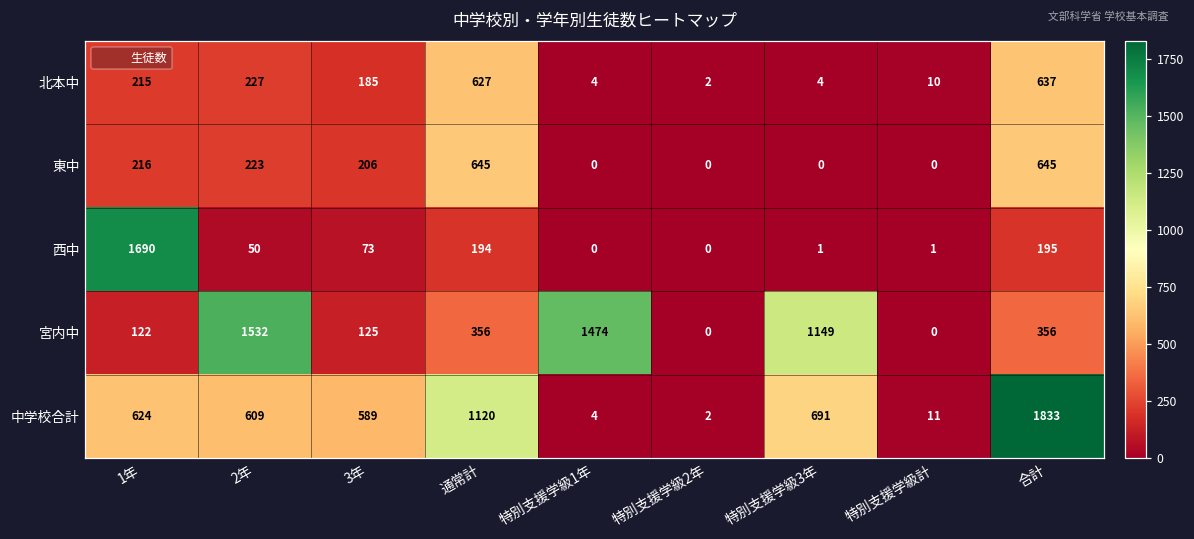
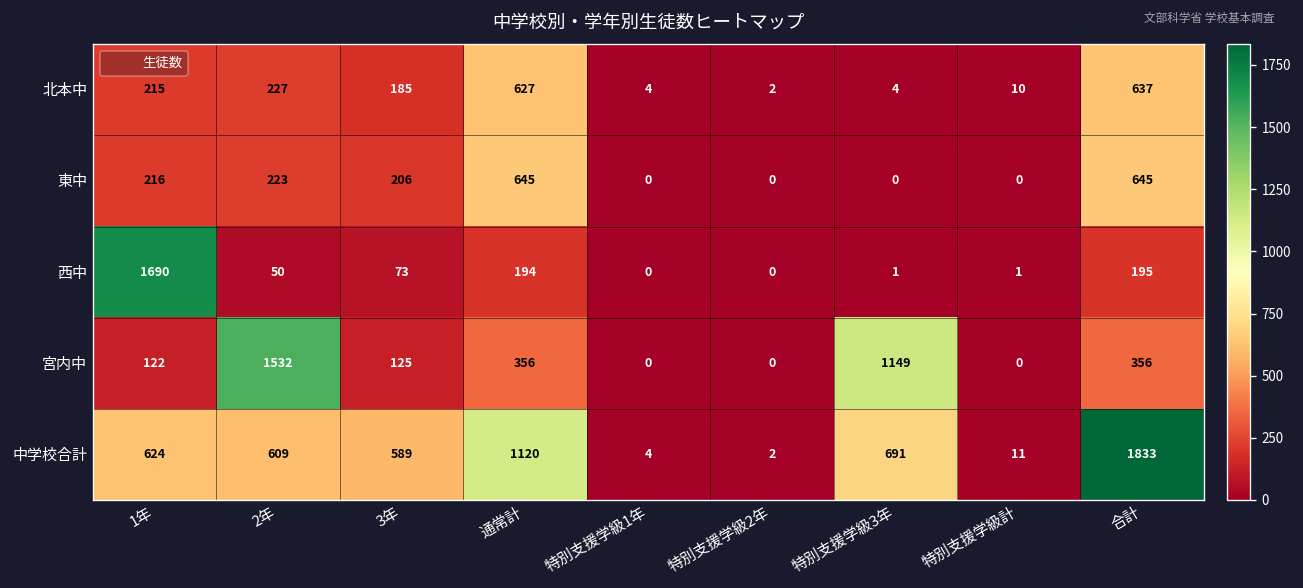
宮内中, 特別支援学級1年: 1474 -> 0
